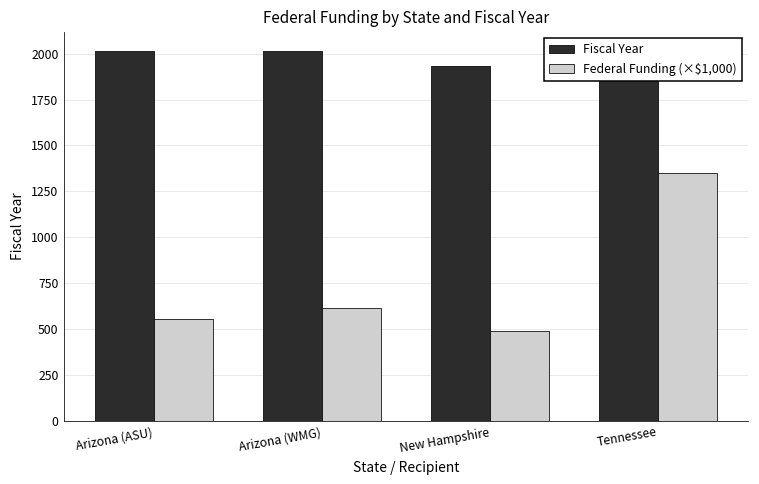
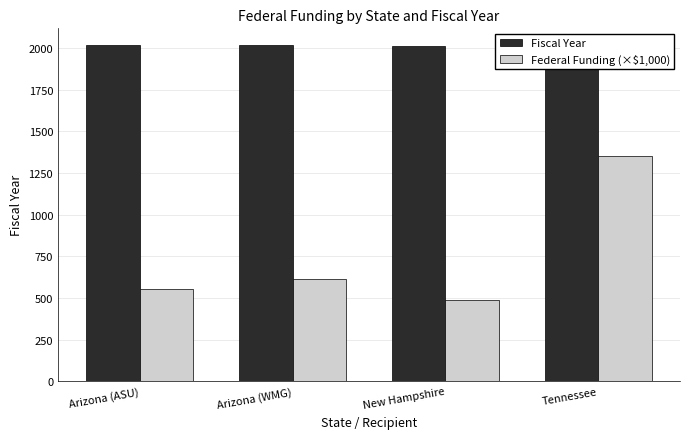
Fiscal Year, New Hampshire: 1930 -> 2010
